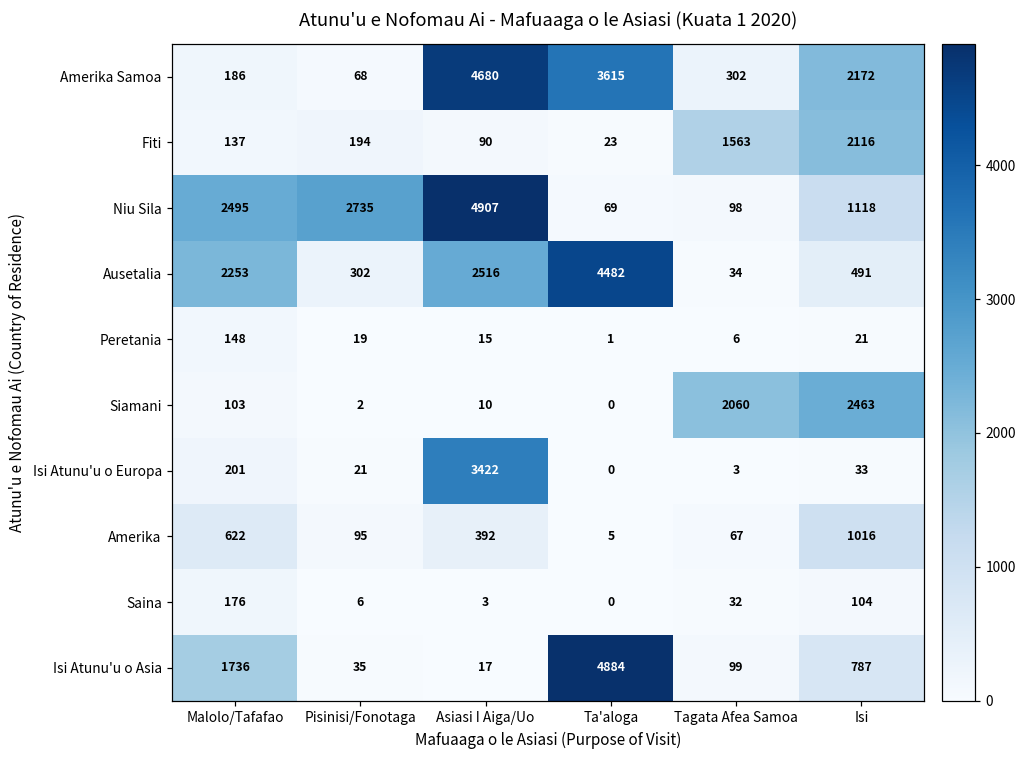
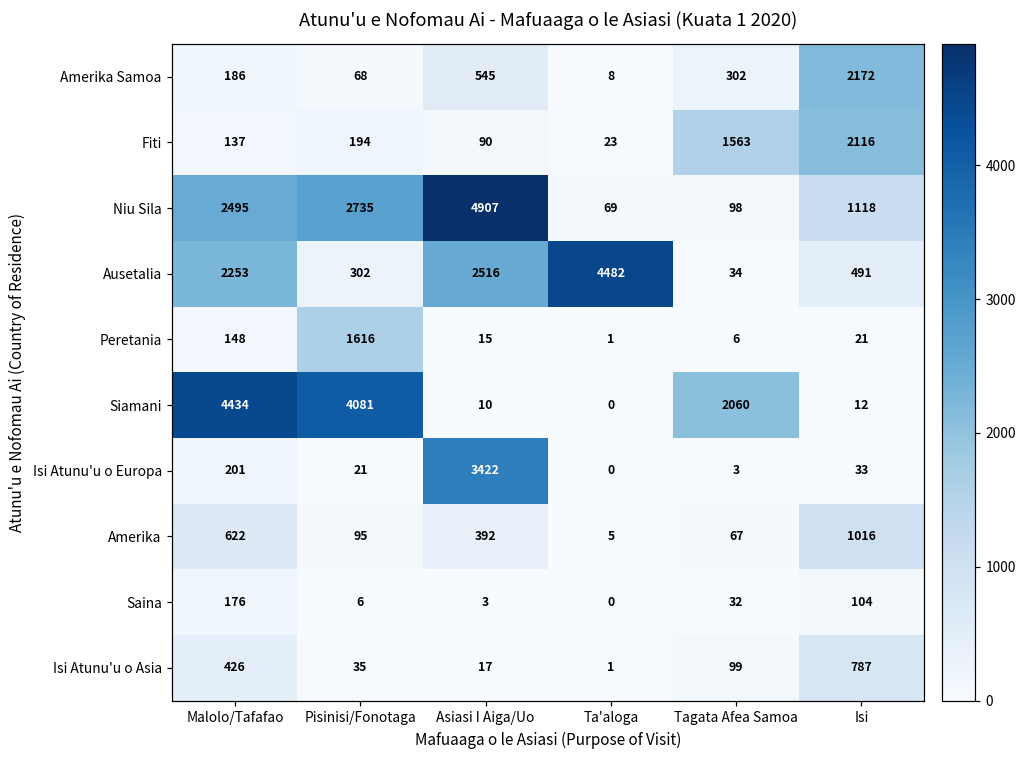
Amerika Samoa, Asiasi I Aiga/Uo: 4680 -> 545
Amerika Samoa, Ta'aloga: 3615 -> 8
Peretania, Pisinisi/Fonotaga: 19 -> 1616
Siamani, Malolo/Tafafao: 103 -> 4434
Siamani, Pisinisi/Fonotaga: 2 -> 4081
Siamani, Isi: 2463 -> 12
Isi Atunu'u o Asia, Malolo/Tafafao: 1736 -> 426
Isi Atunu'u o Asia, Ta'aloga: 4884 -> 1
